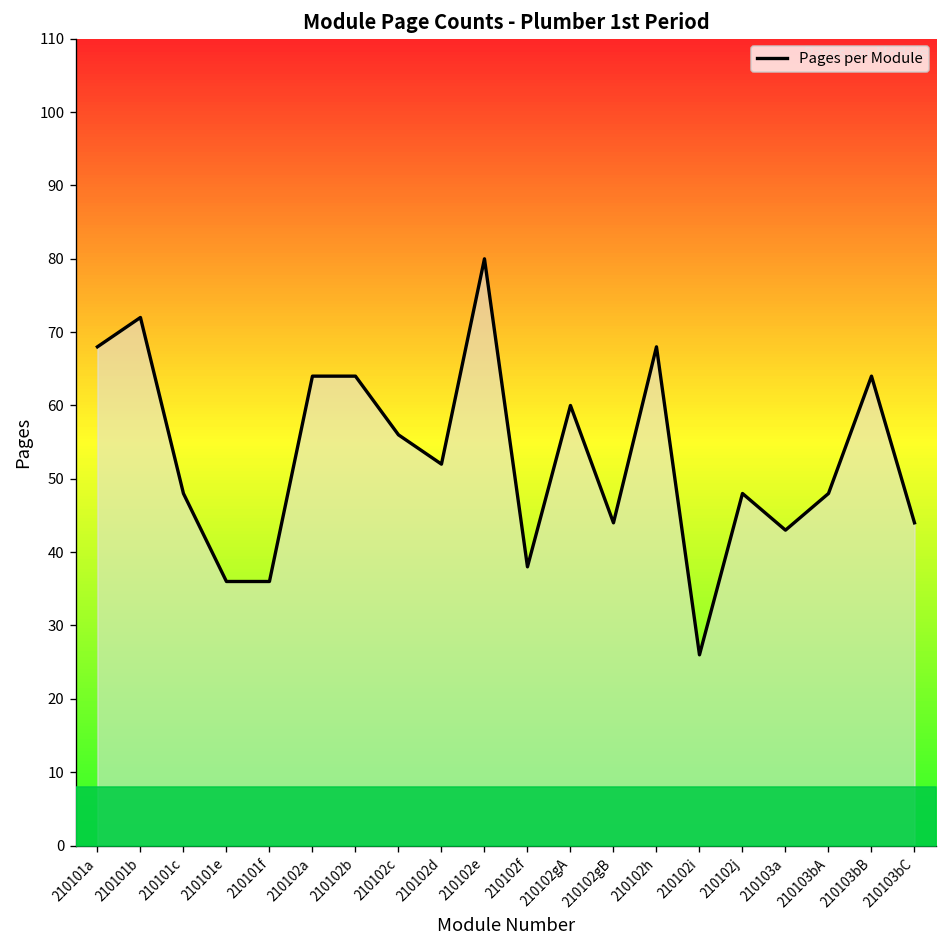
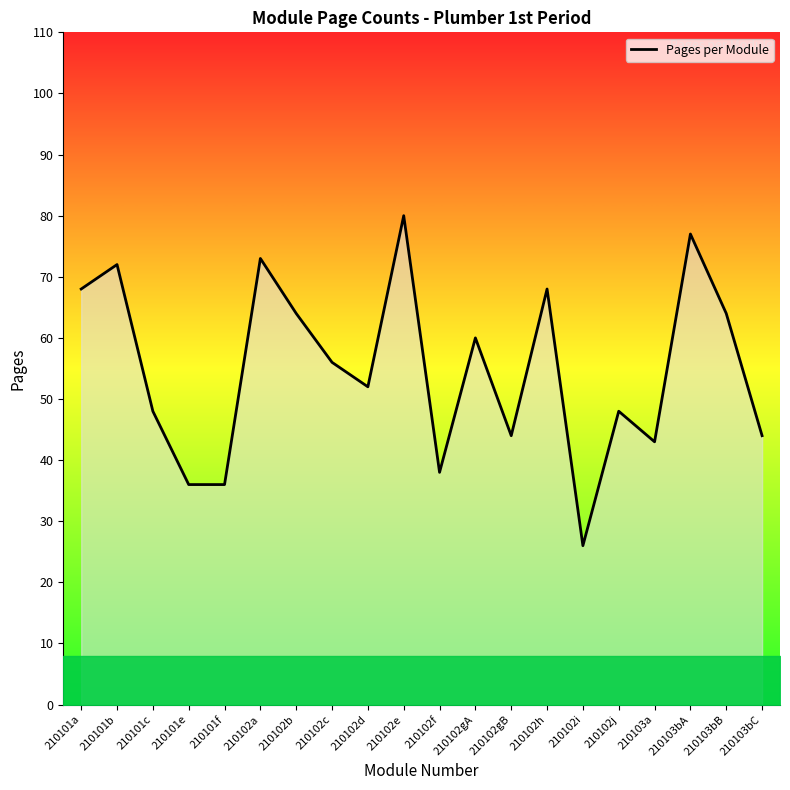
Pages per Module, 210102a: 64 -> 73
Pages per Module, 210103bA: 48 -> 77
